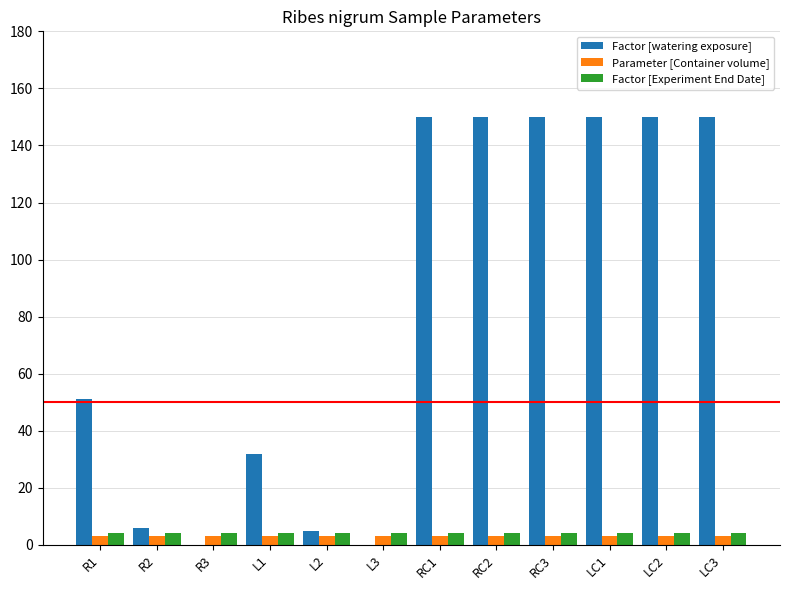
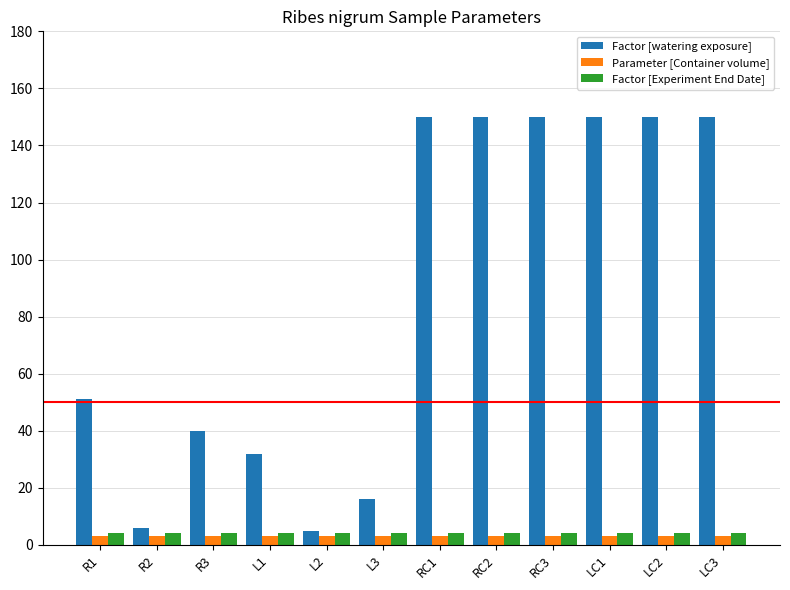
Factor [watering exposure], R3: 0 -> 40
Factor [watering exposure], L3: 0 -> 16
